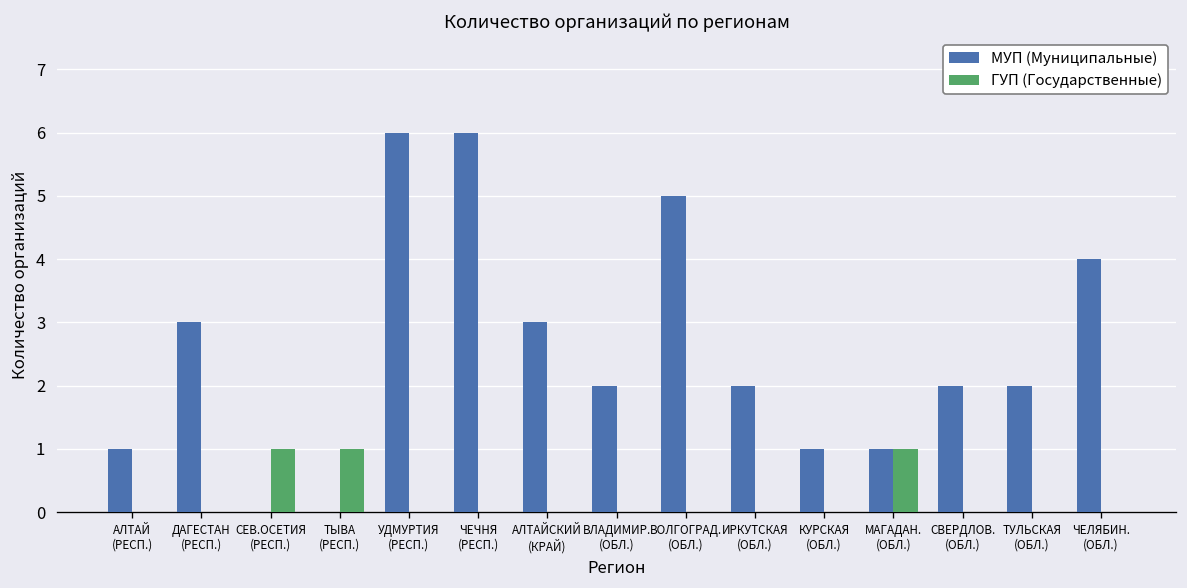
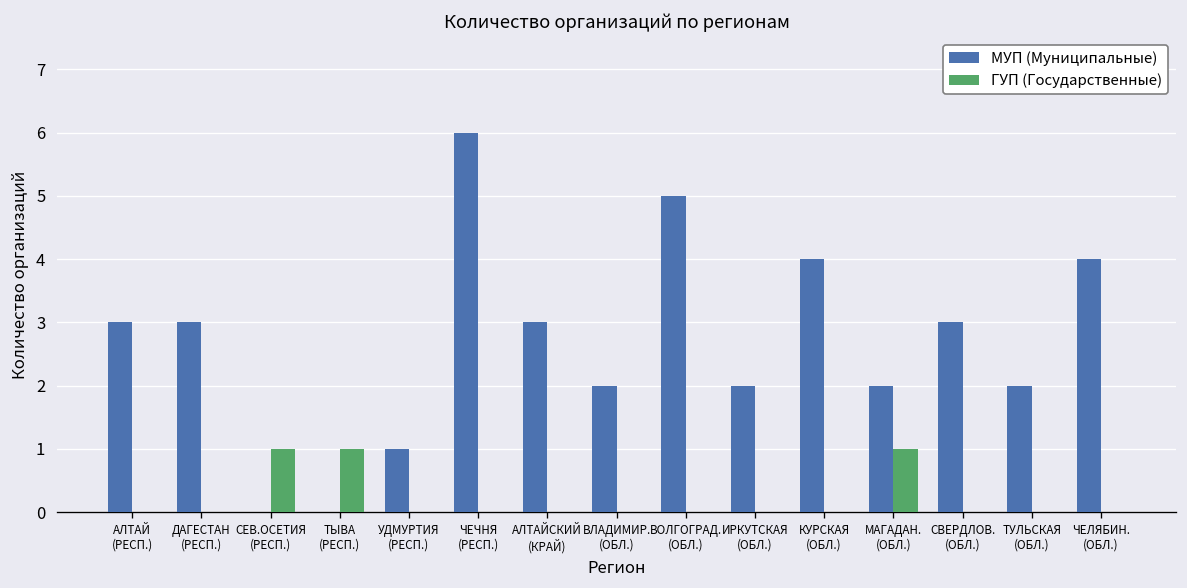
МУП (Муниципальные), АЛТАЙ (РЕСП.): 1 -> 3
МУП (Муниципальные), УДМУРТИЯ (РЕСП.): 6 -> 1
МУП (Муниципальные), КУРСКАЯ (ОБЛ.): 1 -> 4
МУП (Муниципальные), МАГАДАН. (ОБЛ.): 1 -> 2
МУП (Муниципальные), СВЕРДЛОВ. (ОБЛ.): 2 -> 3
